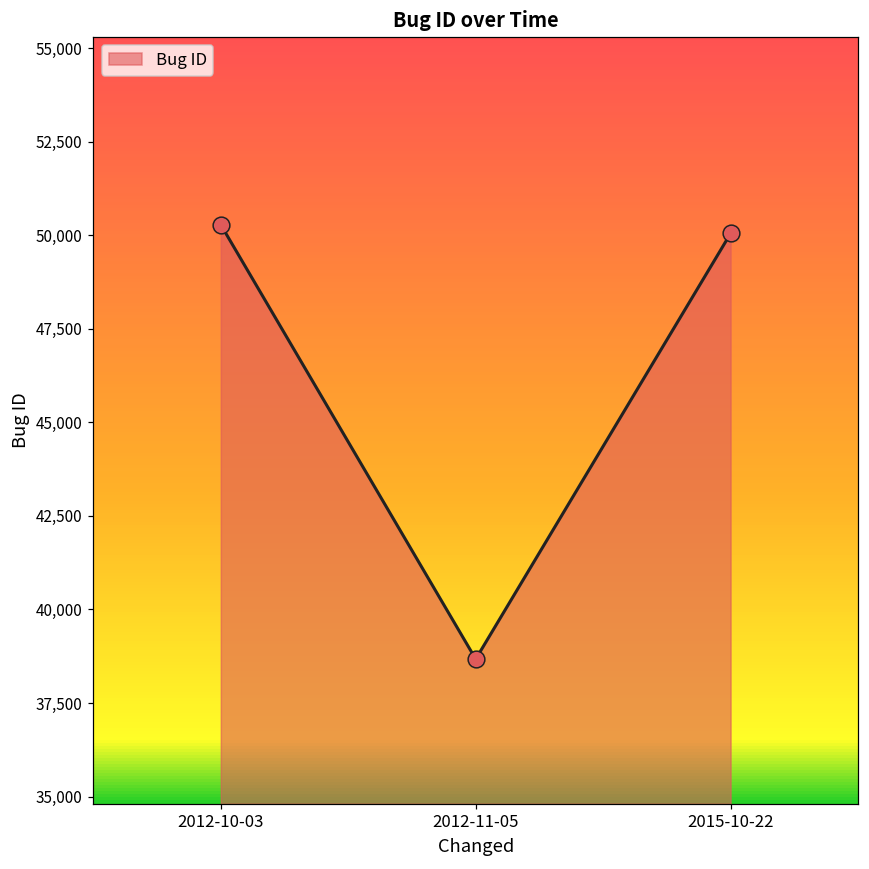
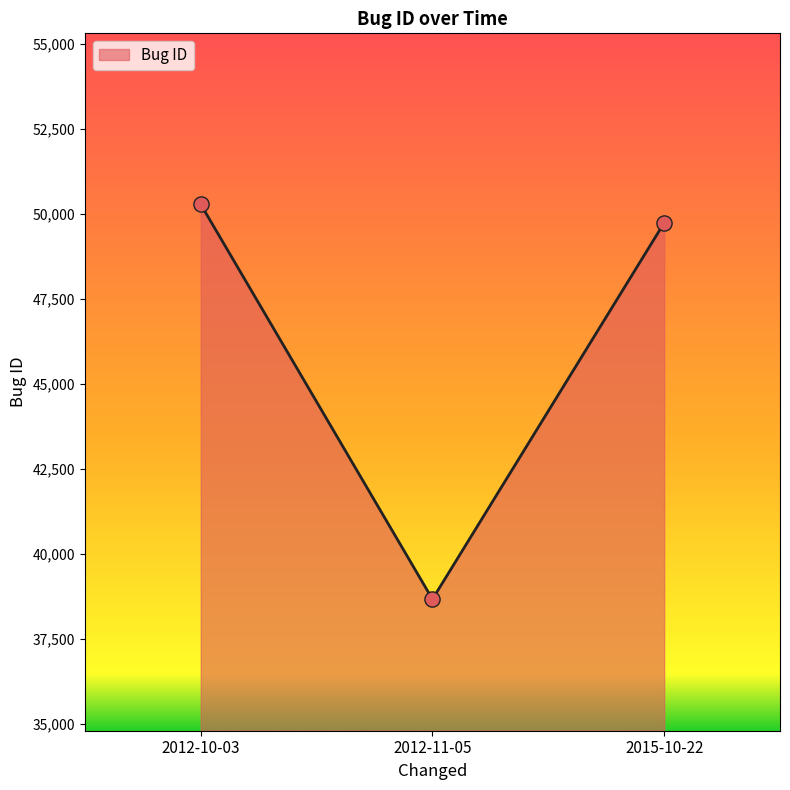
2015-10-22: 50,000 -> 49,700
